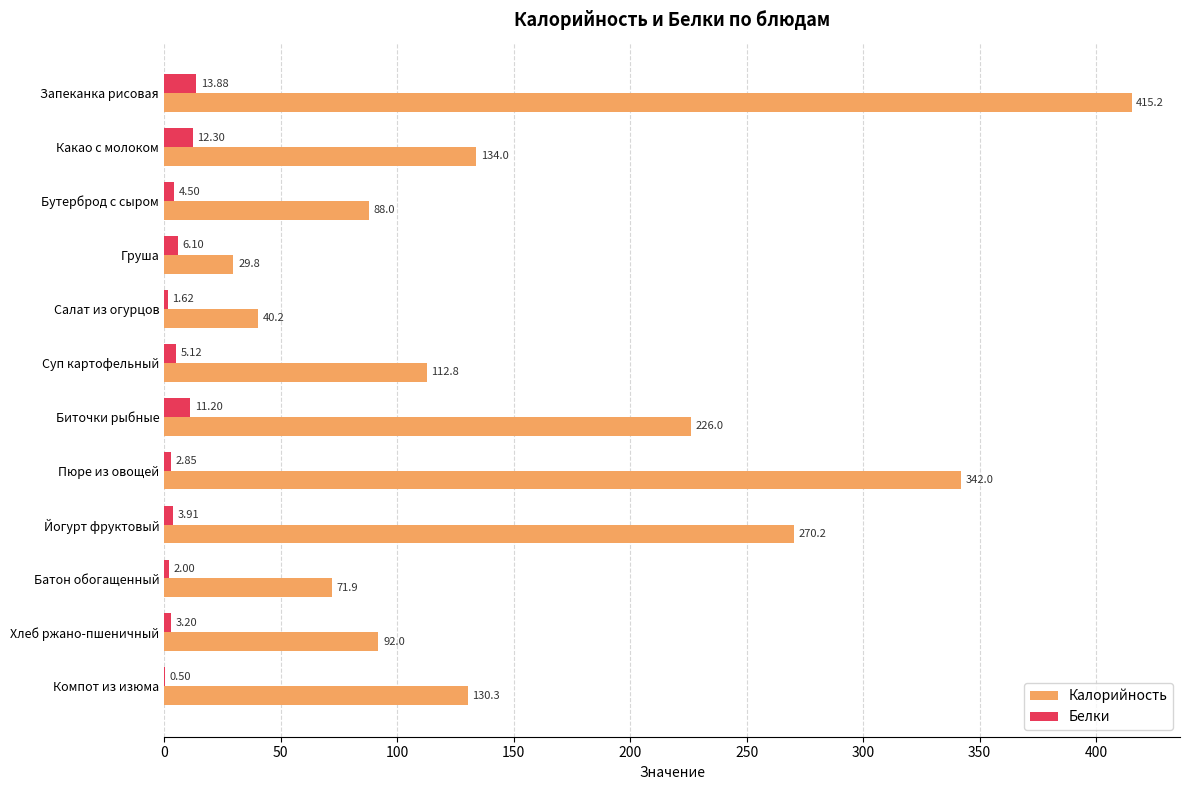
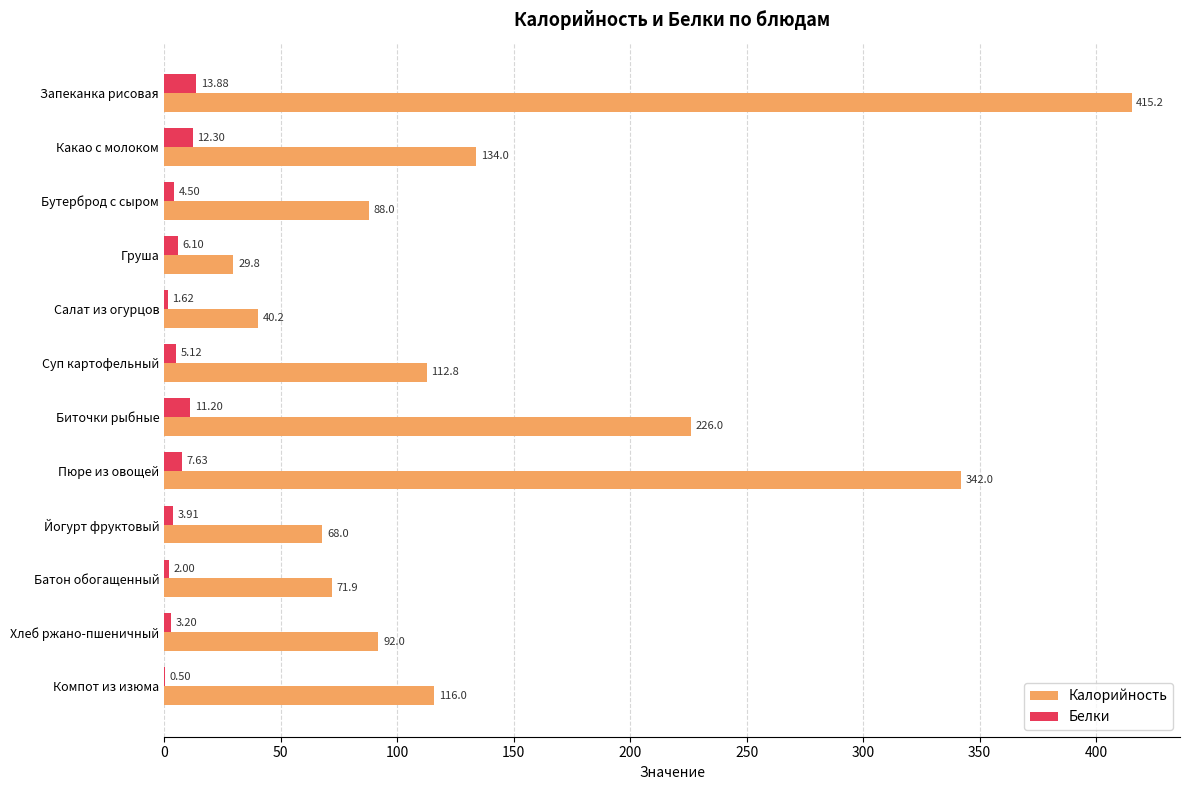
Белки, Пюре из овощей: 2.85 -> 7.63
Калорийность, Йогурт фруктовый: 270.2 -> 68.0
Калорийность, Компот из изюма: 130.3 -> 116.0
